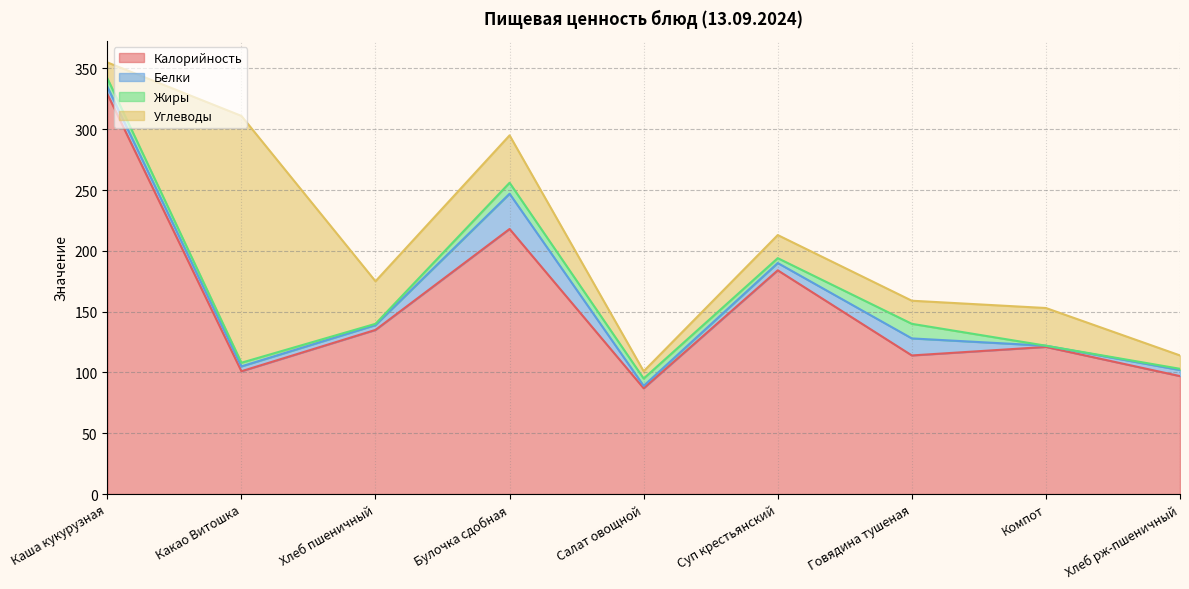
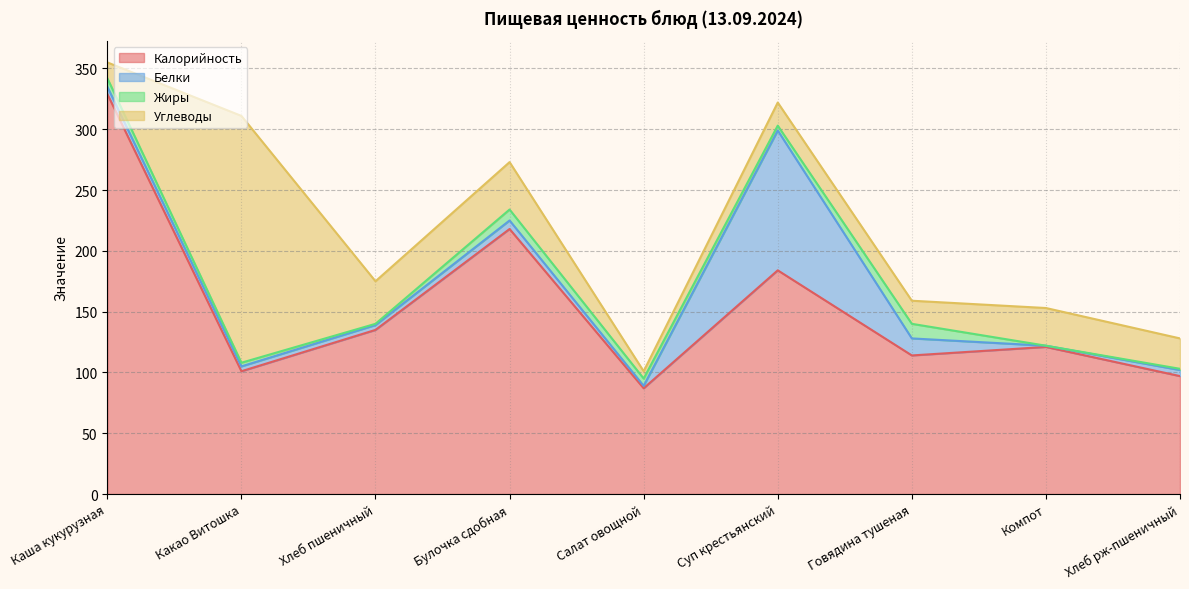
Белки, Булочка сдобная: 29 -> 7
Белки, Суп крестьянский: 6 -> 115
Углеводы, Хлеб рж-пшеничный: 11 -> 25
